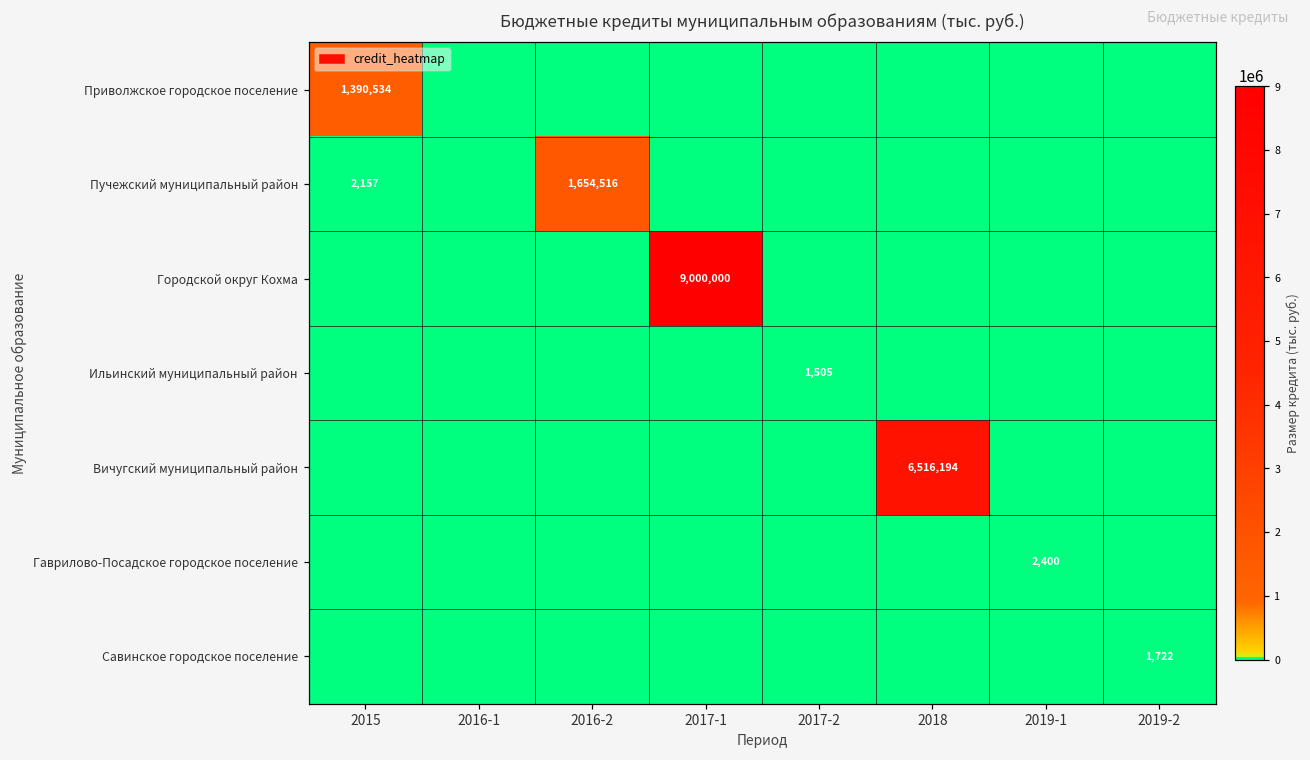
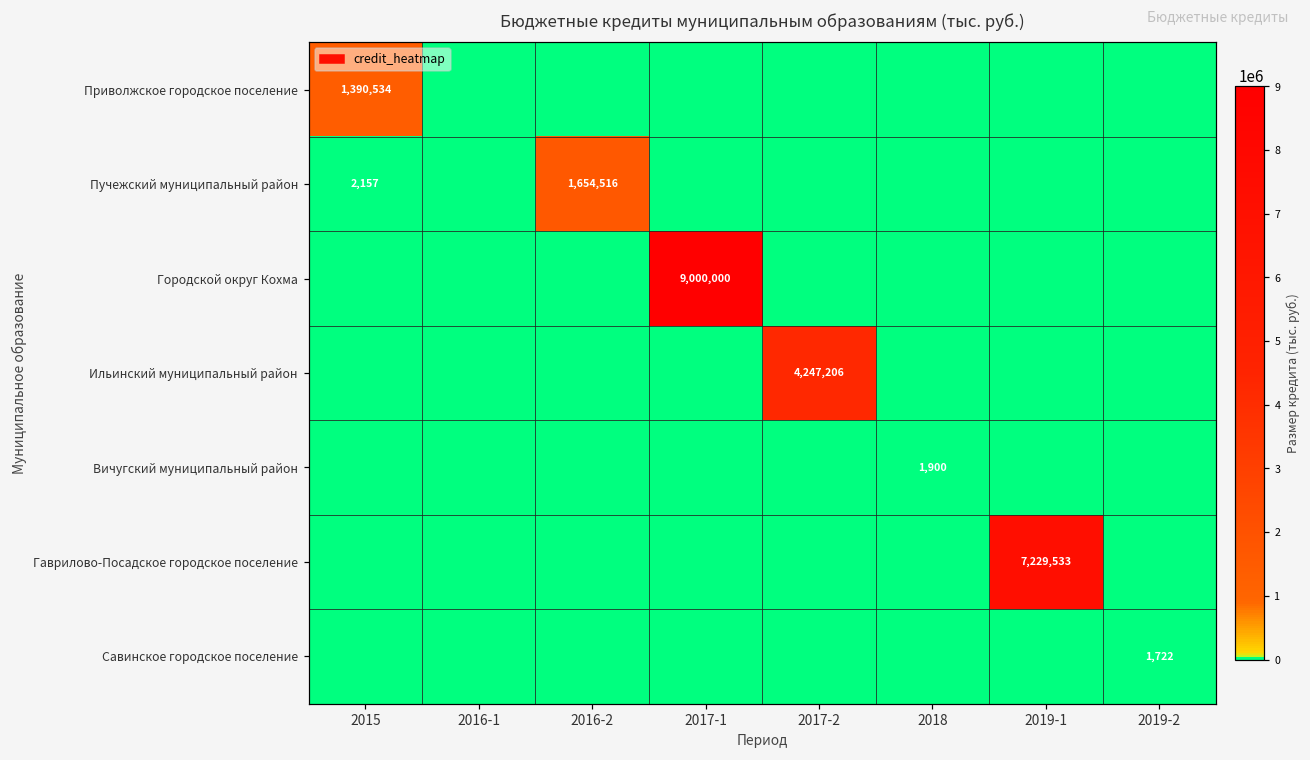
Ильинский муниципальный район, 2017-2: 1,505 -> 4,247,206
Вичугский муниципальный район, 2018: 6,516,194 -> 1,900
Гаврилово-Посадское городское поселение, 2019-1: 2,400 -> 7,229,533
